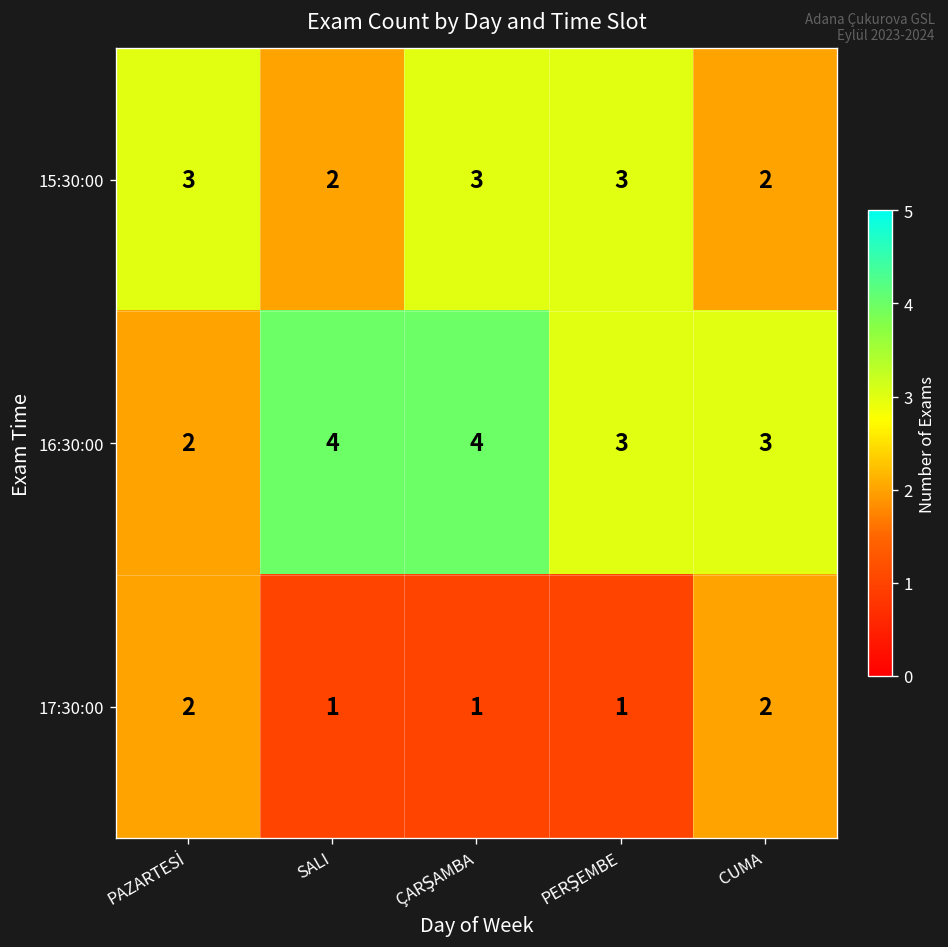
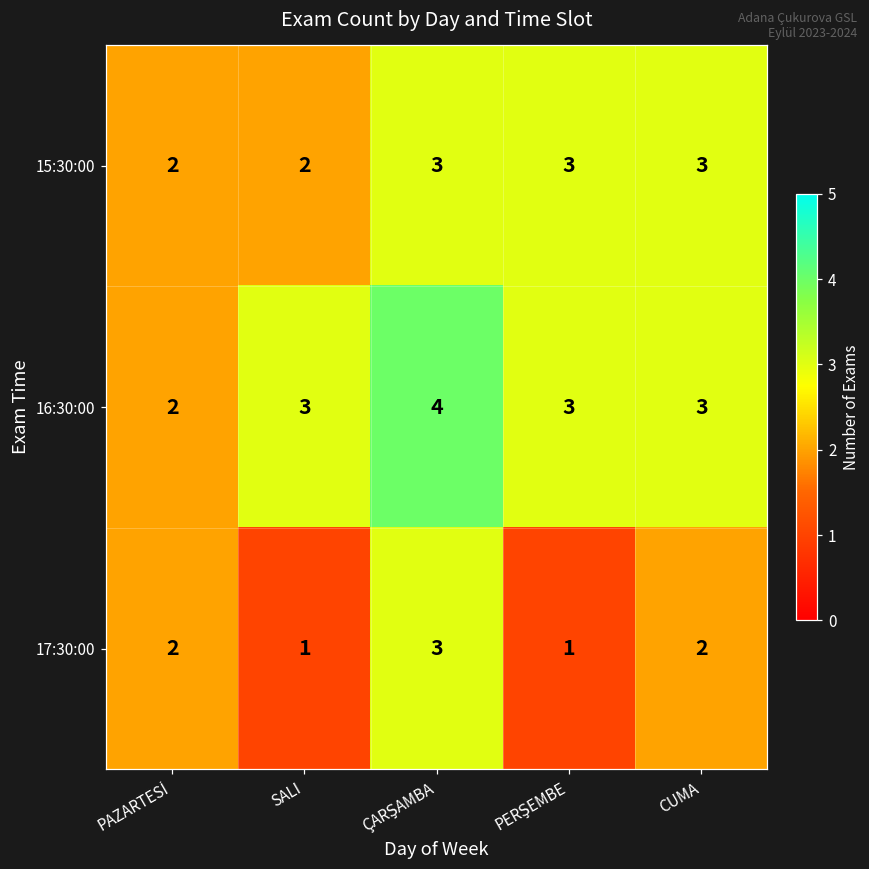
15:30:00, PAZARTESİ: 3 -> 2
15:30:00, CUMA: 2 -> 3
16:30:00, SALI: 4 -> 3
17:30:00, ÇARŞAMBA: 1 -> 3
